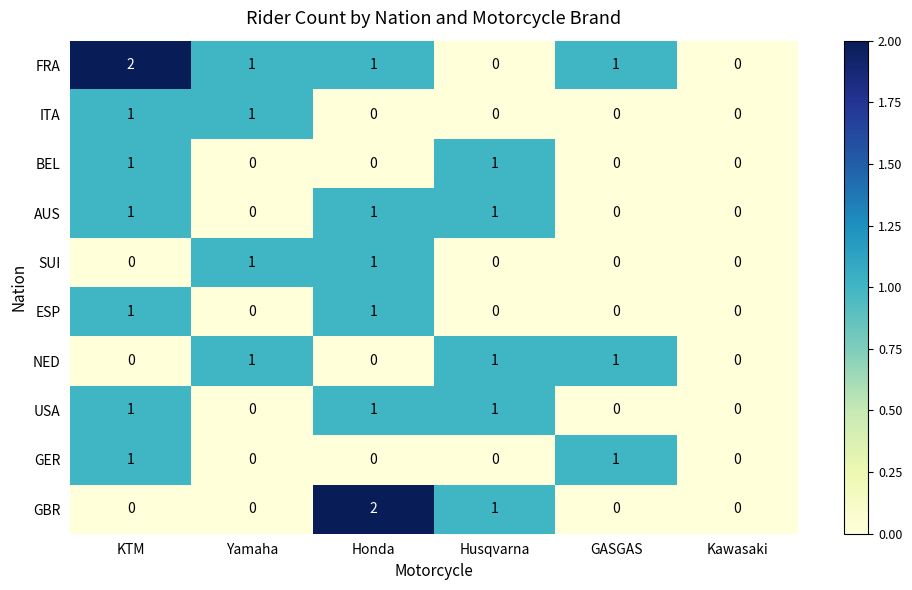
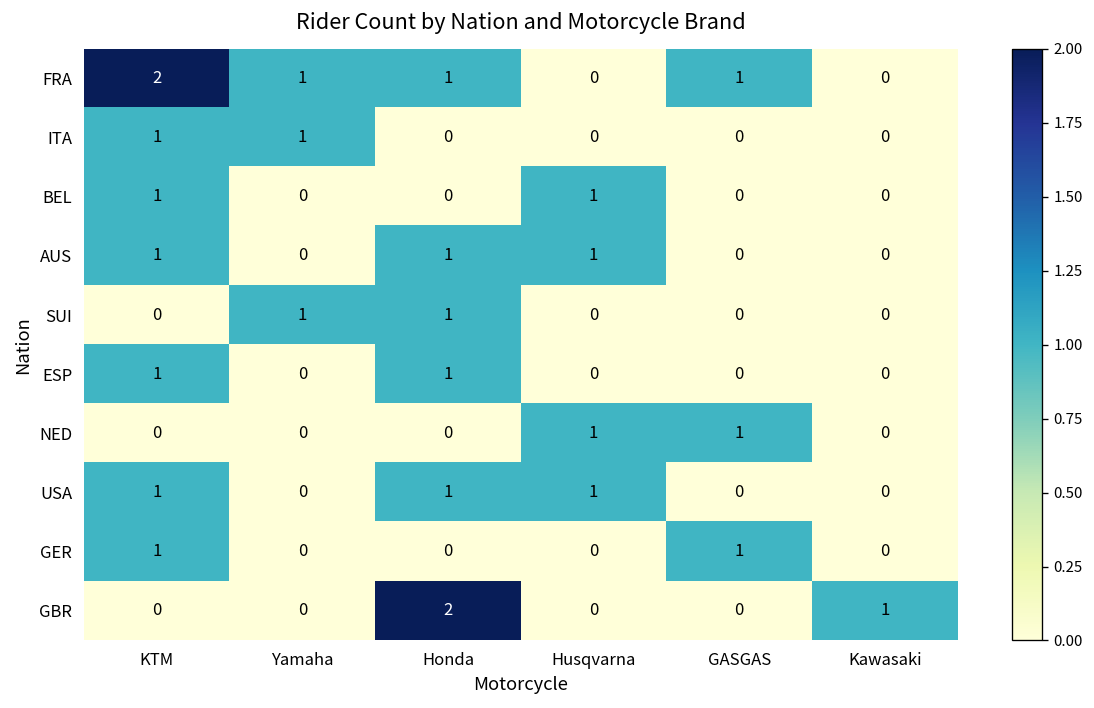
NED, Yamaha: 1 -> 0
GBR, Husqvarna: 1 -> 0
GBR, Kawasaki: 0 -> 1
